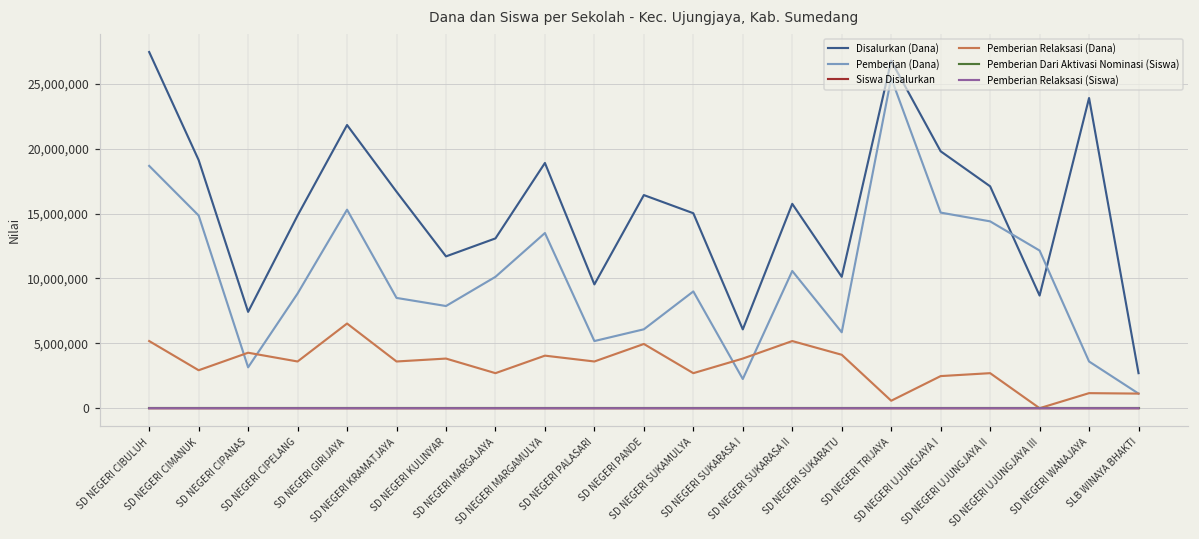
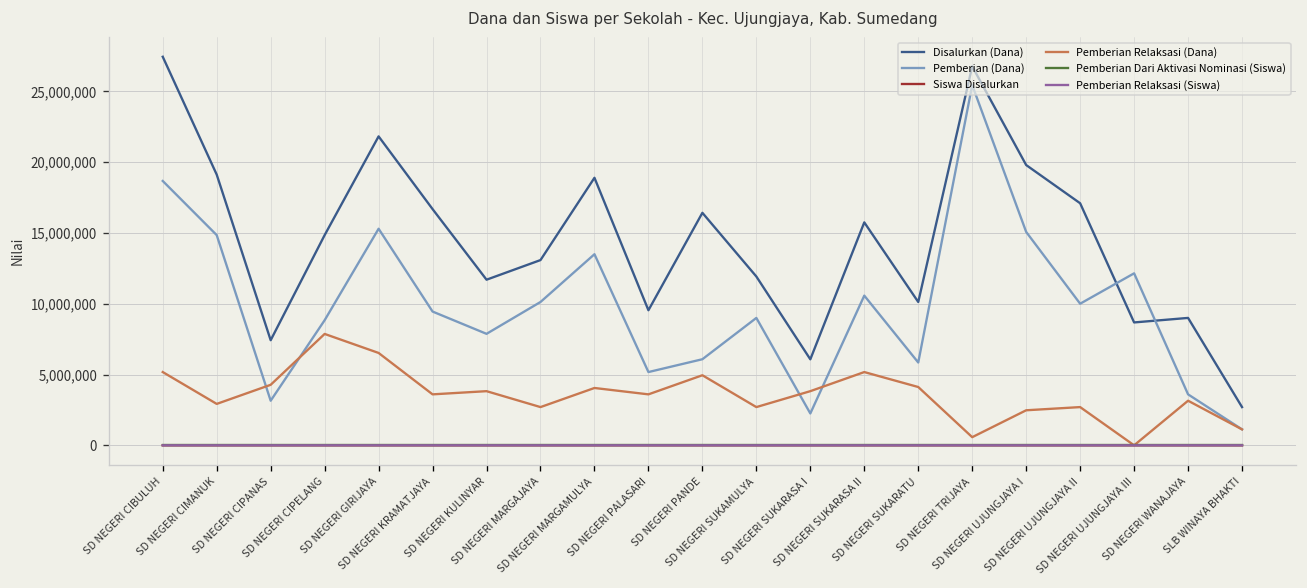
Pemberian Relaksasi (Dana), SD NEGERI CIPELANG: 3,600,000 -> 7,900,000
Pemberian (Dana), SD NEGERI KRAMATJAYA: 8,500,000 -> 9,500,000
Disalurkan (Dana), SD NEGERI SUKAMULYA: 15,000,000 -> 11,900,000
Pemberian (Dana), SD NEGERI UJUNGJAYA II: 14,400,000 -> 10,000,000
Disalurkan (Dana), SD NEGERI WANAJAYA: 23,900,000 -> 9,000,000
Pemberian Relaksasi (Dana), SD NEGERI WANAJAYA: 1,200,000 -> 3,200,000
